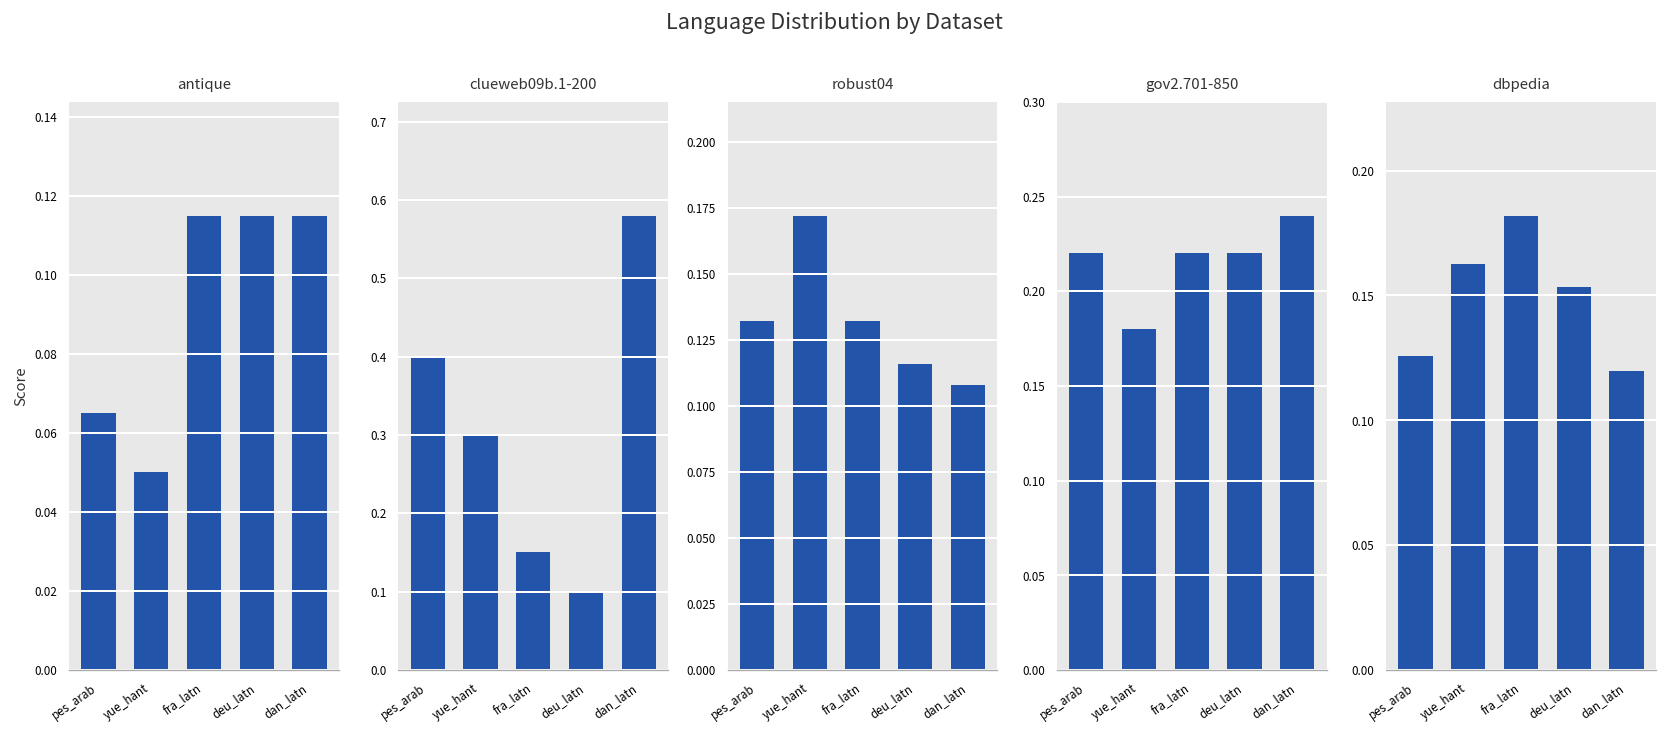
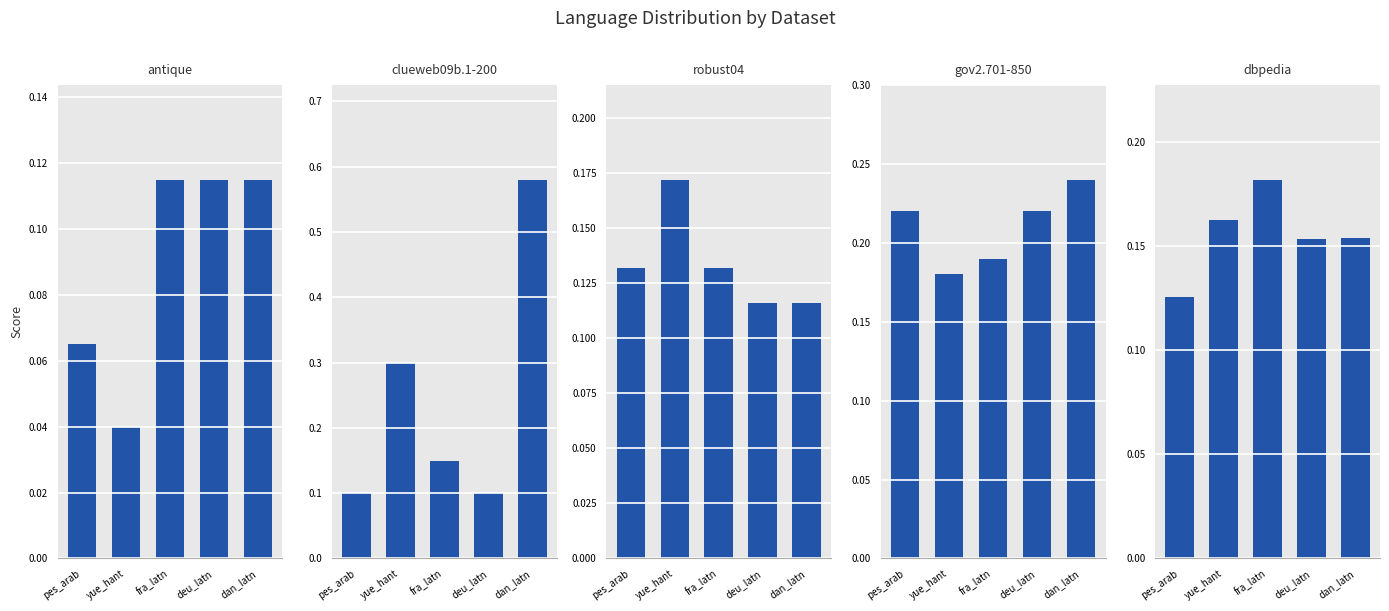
antique, yue_hant: 0.05 -> 0.04
clueweb09b.1-200, pes_arab: 0.4 -> 0.1
robust04, dan_latn: 0.108 -> 0.116
gov2.701-850, fra_latn: 0.22 -> 0.19
dbpedia, dan_latn: 0.120 -> 0.154
